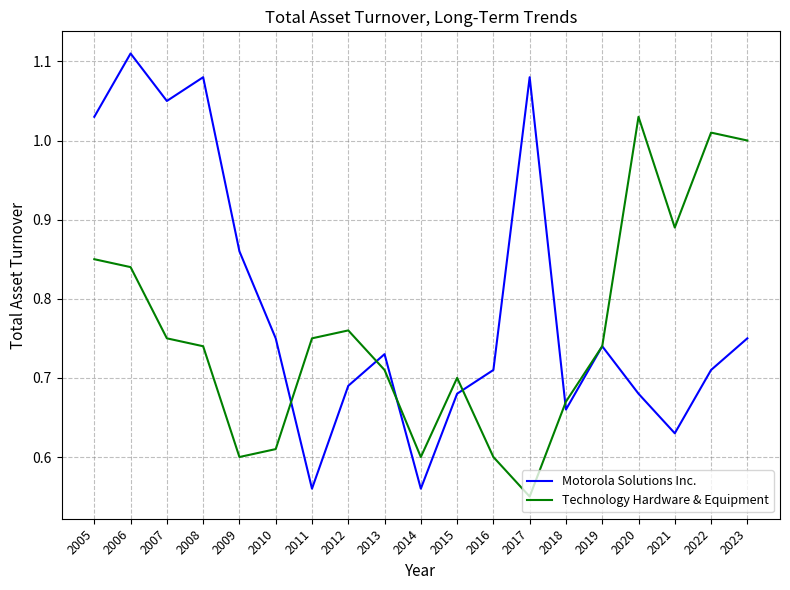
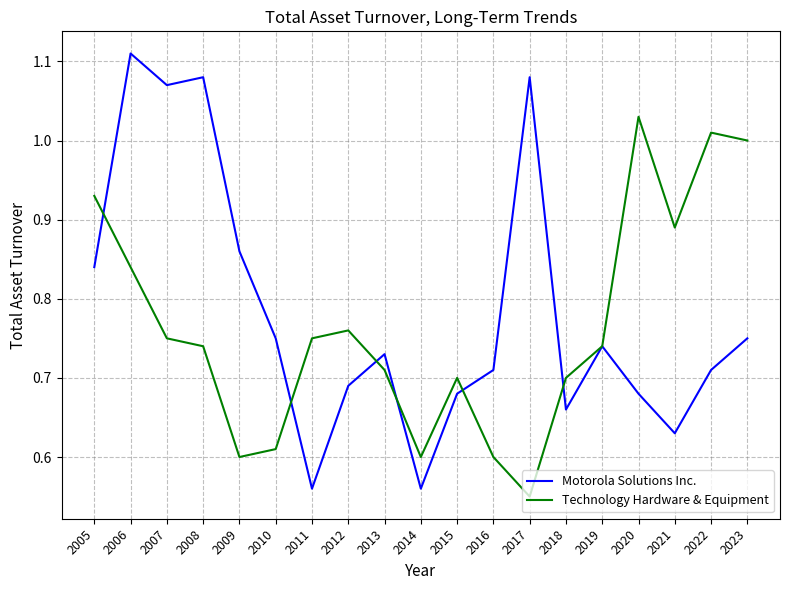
Motorola Solutions Inc., 2005: 1.03 -> 0.84
Technology Hardware & Equipment, 2005: 0.85 -> 0.93
Motorola Solutions Inc., 2007: 1.05 -> 1.07
Technology Hardware & Equipment, 2018: 0.67 -> 0.70
